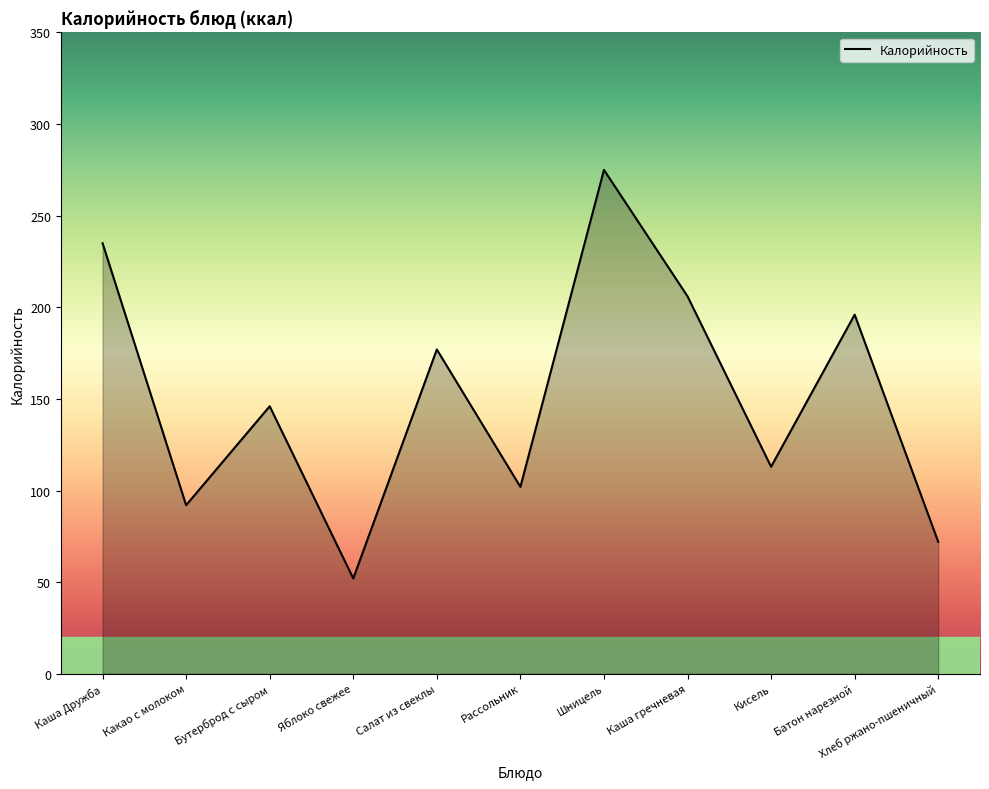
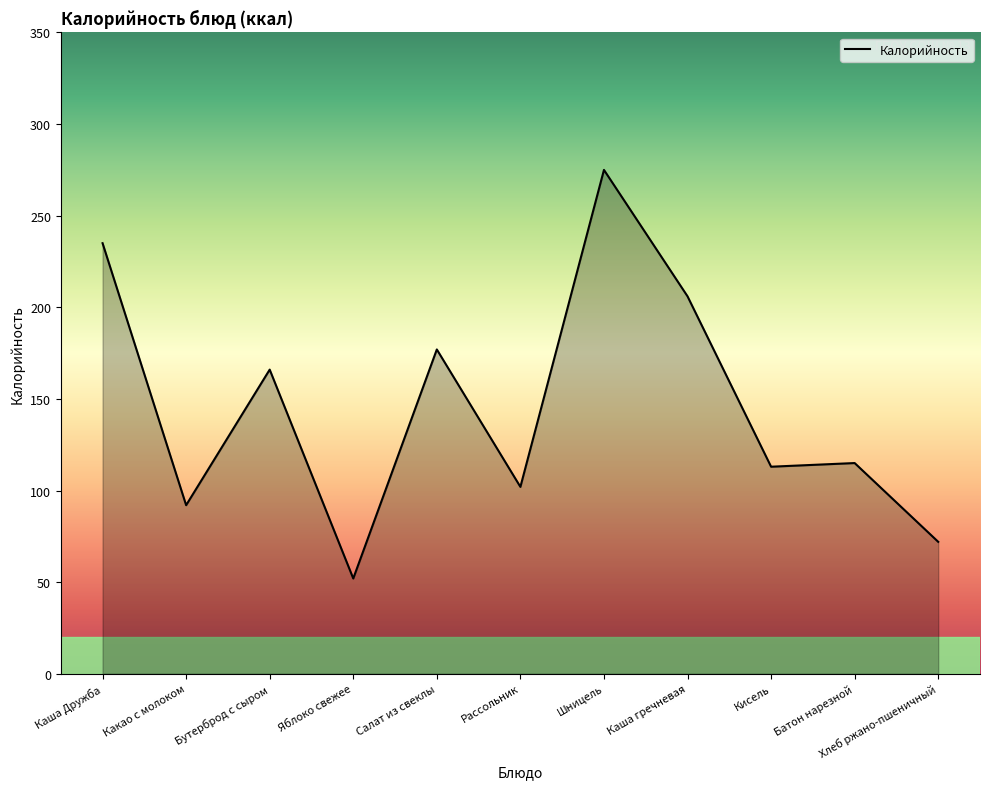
Бутерброд с сыром: 146 -> 166
Батон нарезной: 196 -> 115
